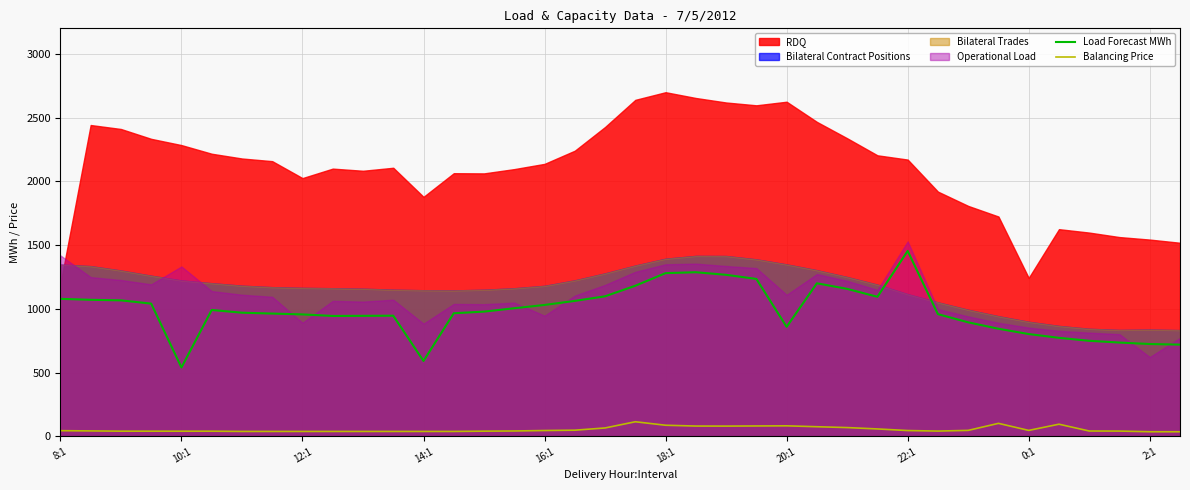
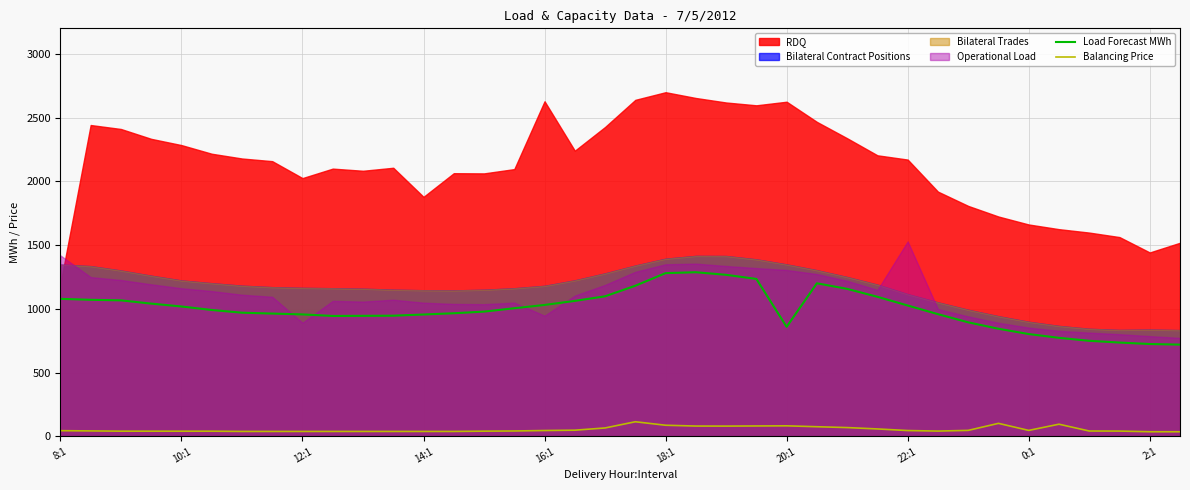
Load Forecast MWh, 10:1: 540 -> 1020
Operational Load, 10:1: 1330 -> 1160
Load Forecast MWh, 14:1: 590 -> 960
Operational Load, 14:1: 880 -> 1050
RDQ, 16:1: 2140 -> 2630
Operational Load, 20:1: 1110 -> 1310
Load Forecast MWh, 22:1: 1450 -> 1030
RDQ, 0:1: 1240 -> 1660
RDQ, 2:1: 1540 -> 1440
Operational Load, 2:1: 620 -> 790
